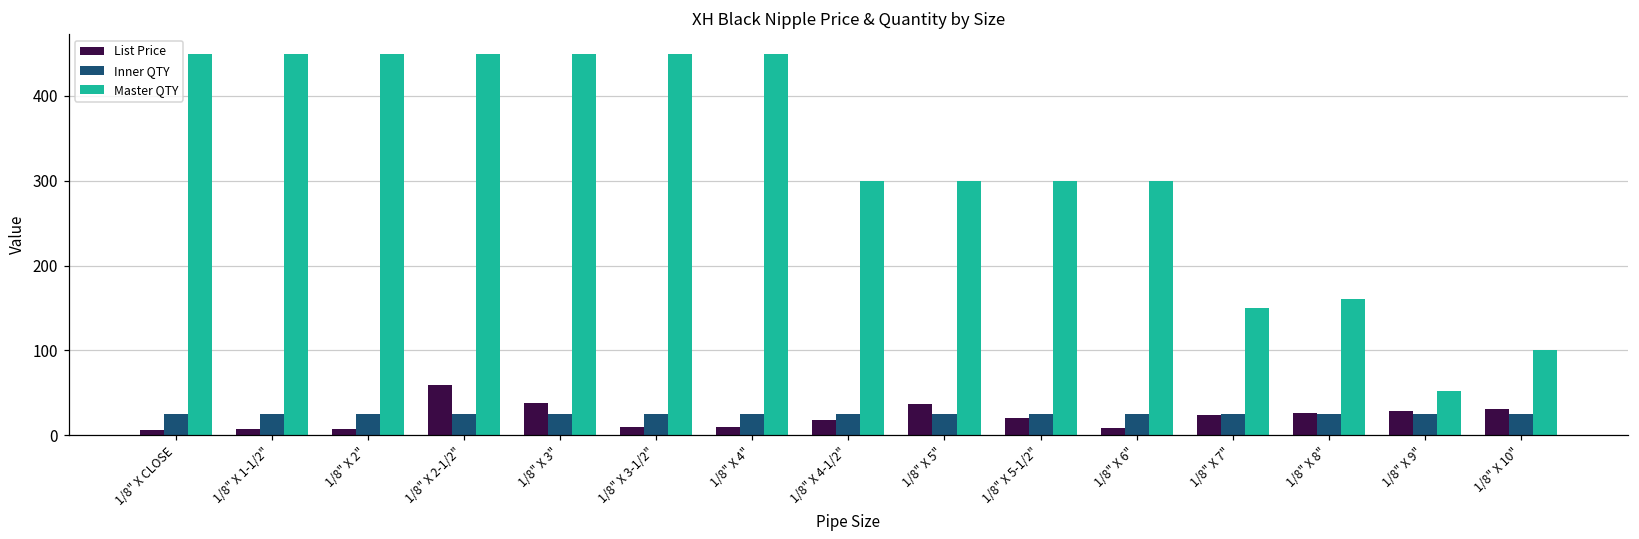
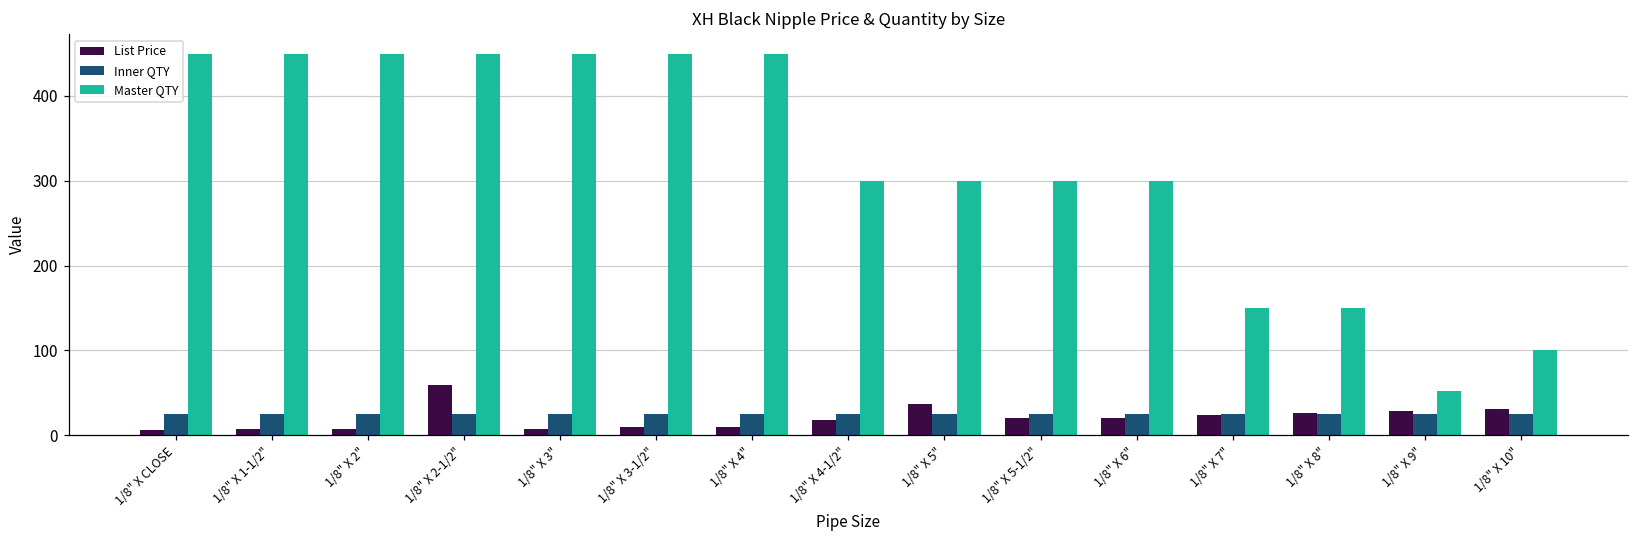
List Price, 1/8" X 3": 40 -> 10
List Price, 1/8" X 6": 10 -> 20
Master QTY, 1/8" X 8": 160 -> 150
